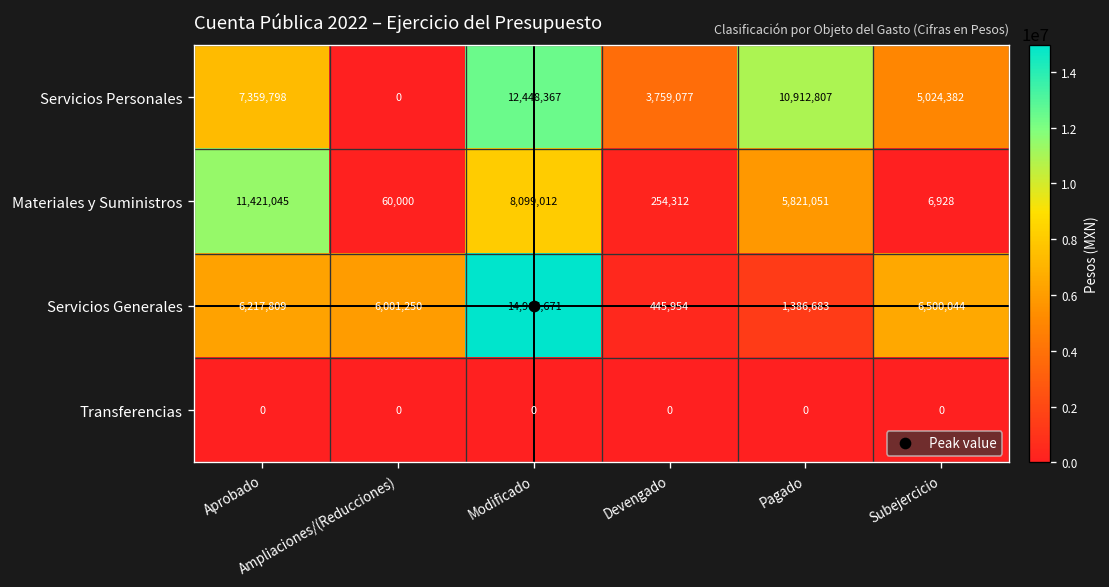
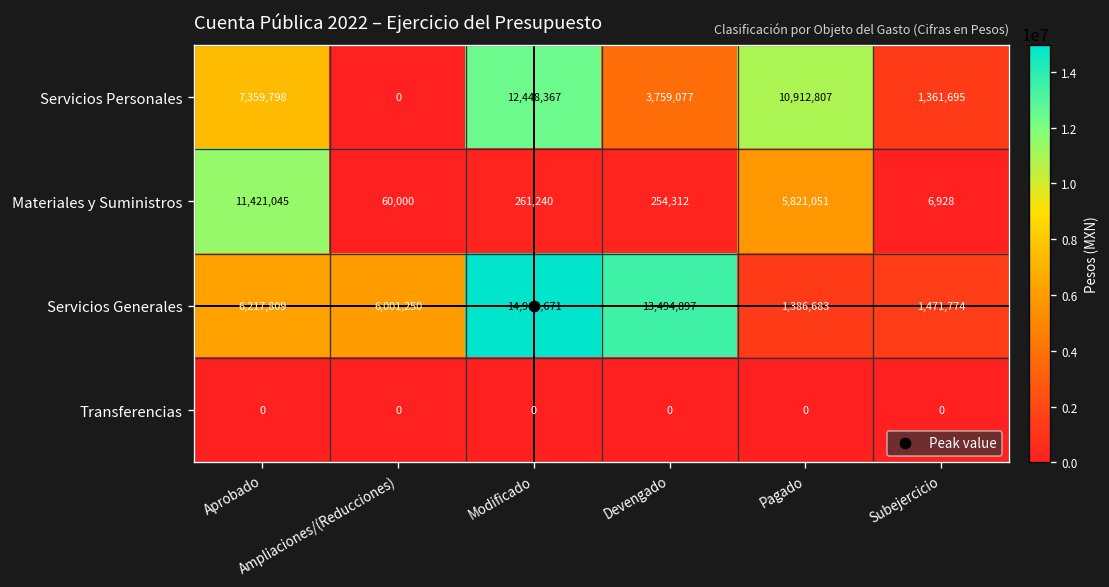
Servicios Personales, Subejercicio: 5,024,382 -> 1,361,695
Materiales y Suministros, Modificado: 8,099,012 -> 261,240
Servicios Generales, Devengado: 445,954 -> 13,494,897
Servicios Generales, Subejercicio: 6,500,044 -> 1,471,774
